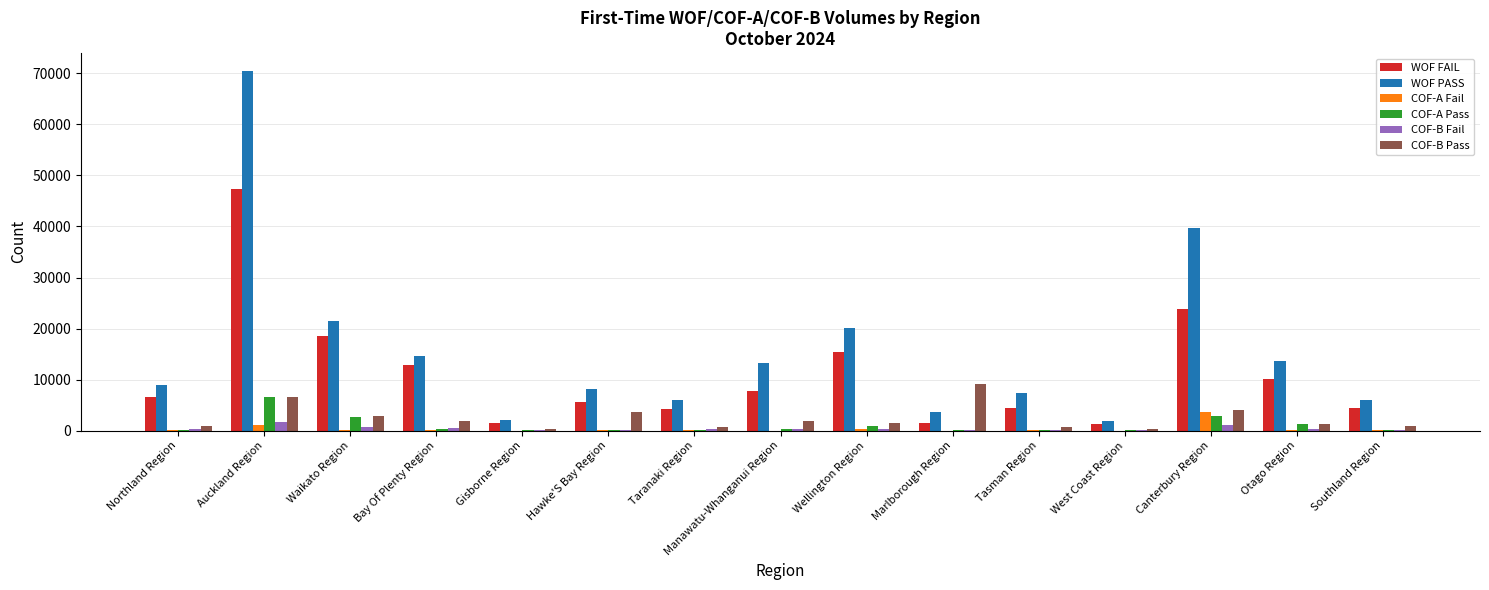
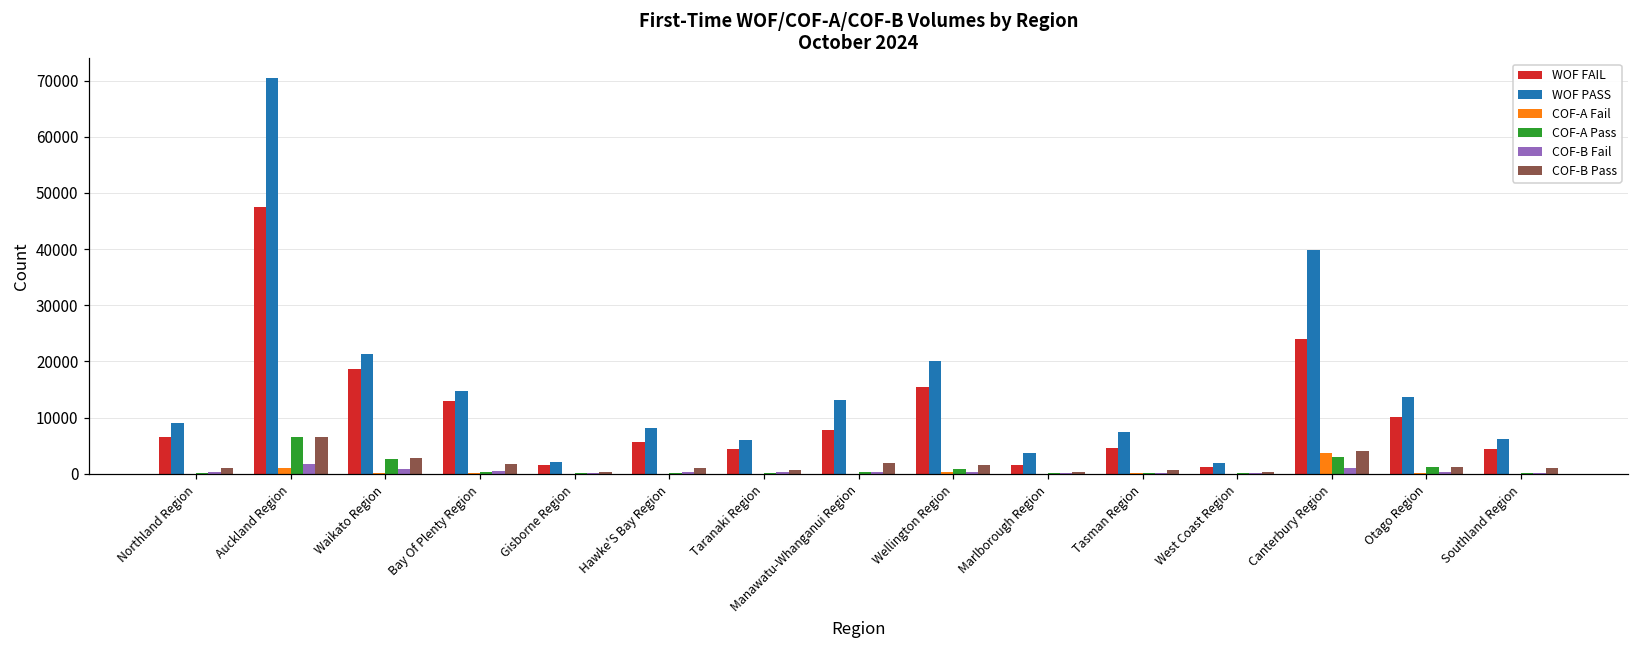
COF-B Pass, Hawke'S Bay Region: 4000 -> 1000
COF-B Pass, Marlborough Region: 9000 -> 0
